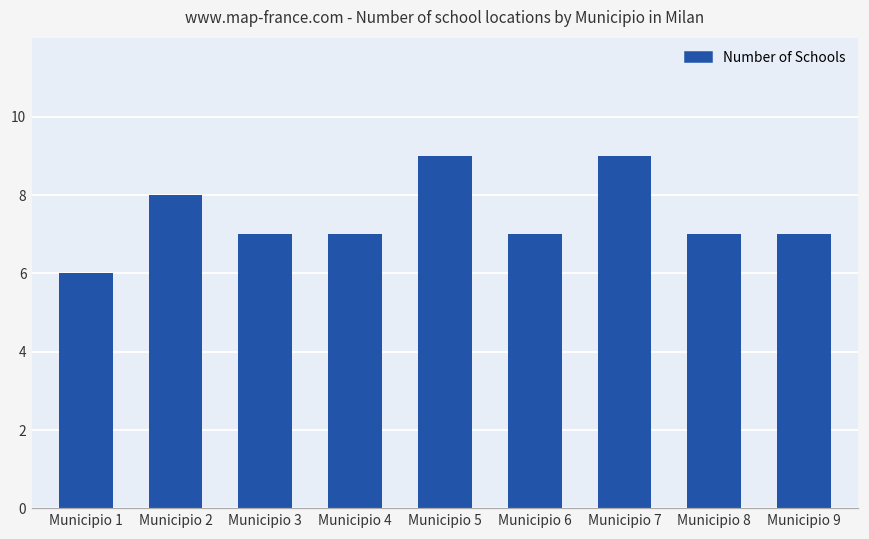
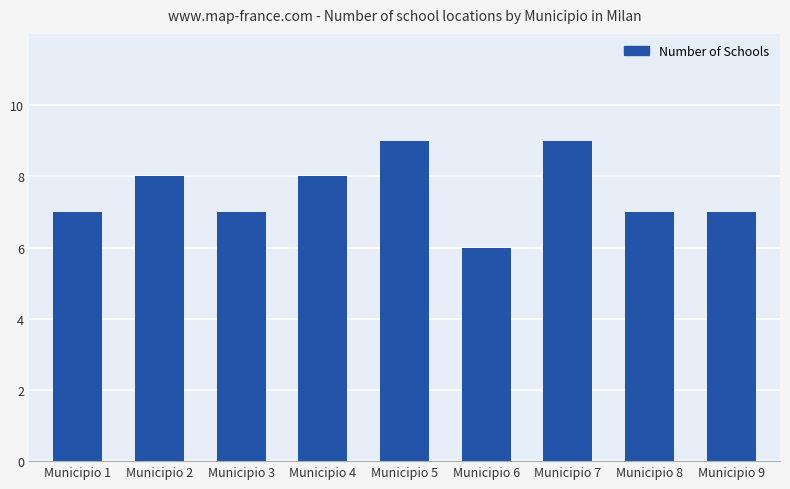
Municipio 1: 6 -> 7
Municipio 4: 7 -> 8
Municipio 6: 7 -> 6
